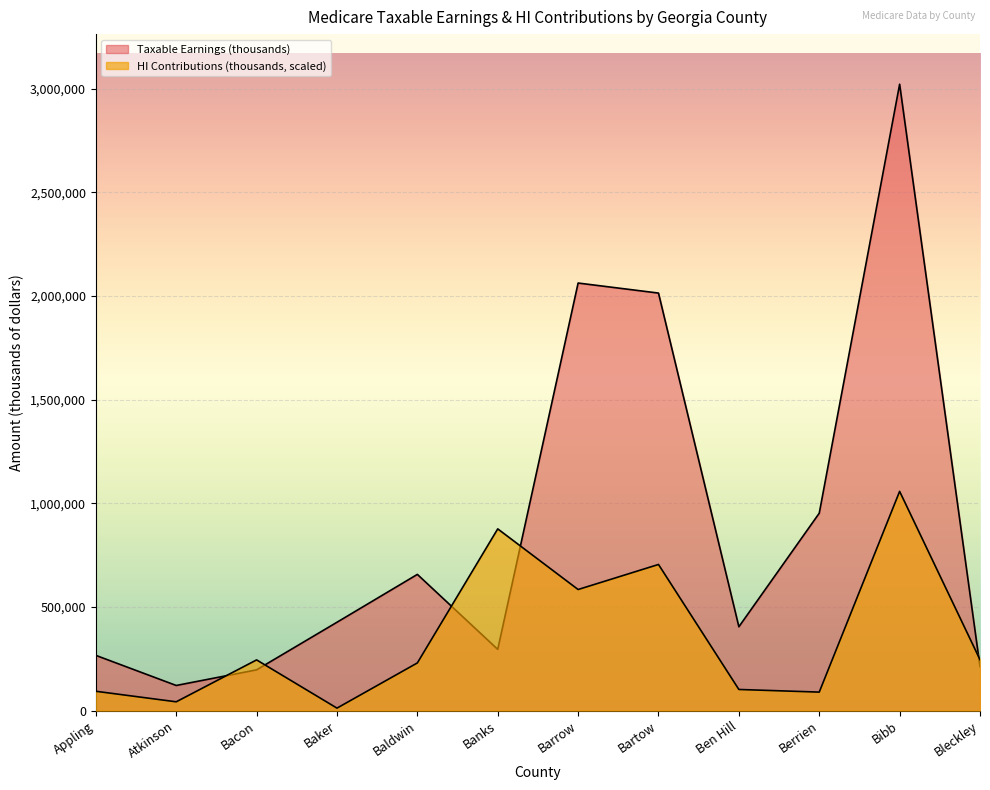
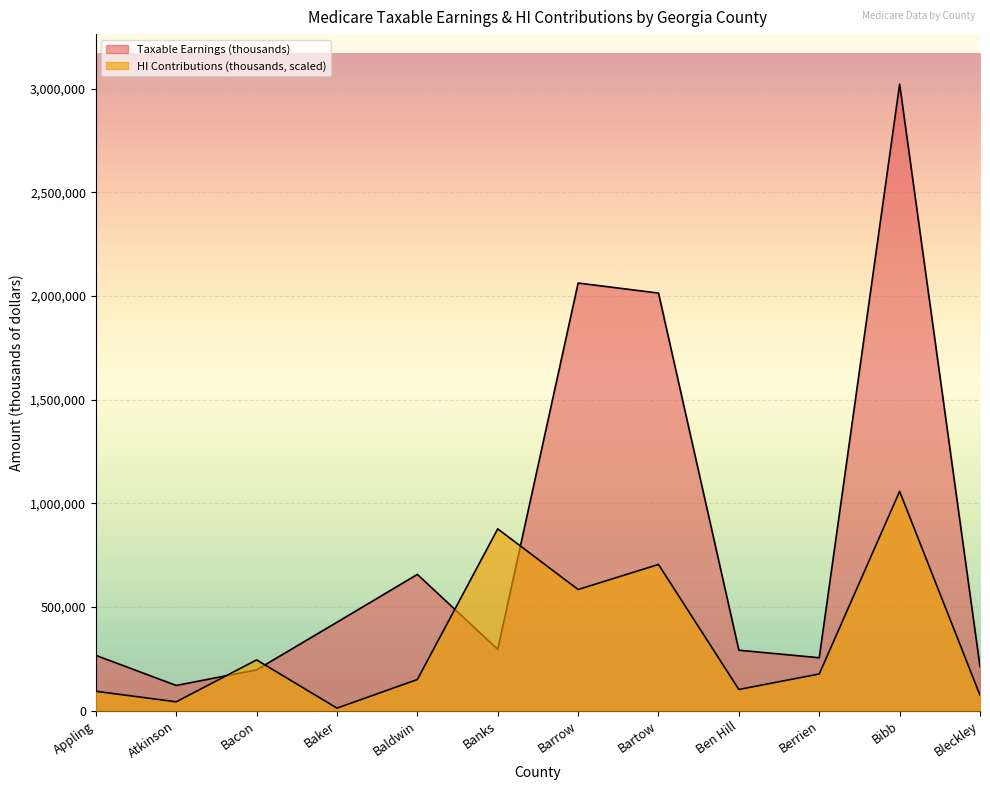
HI Contributions (thousands, scaled), Baldwin: 230,000 -> 150,000
Taxable Earnings (thousands), Ben Hill: 400,000 -> 290,000
Taxable Earnings (thousands), Berrien: 950,000 -> 250,000
HI Contributions (thousands, scaled), Berrien: 90,000 -> 180,000
HI Contributions (thousands, scaled), Bleckley: 250,000 -> 70,000
